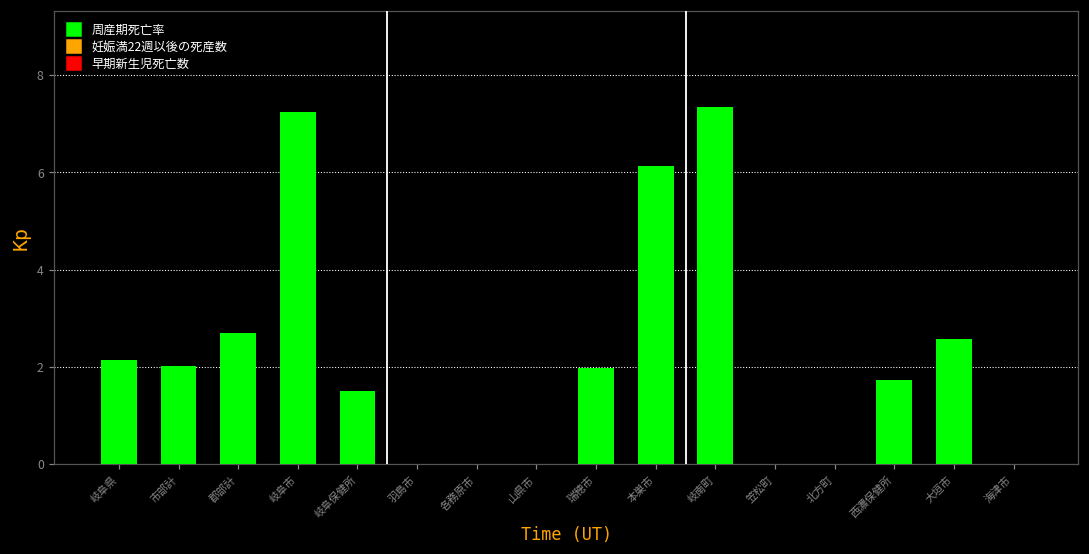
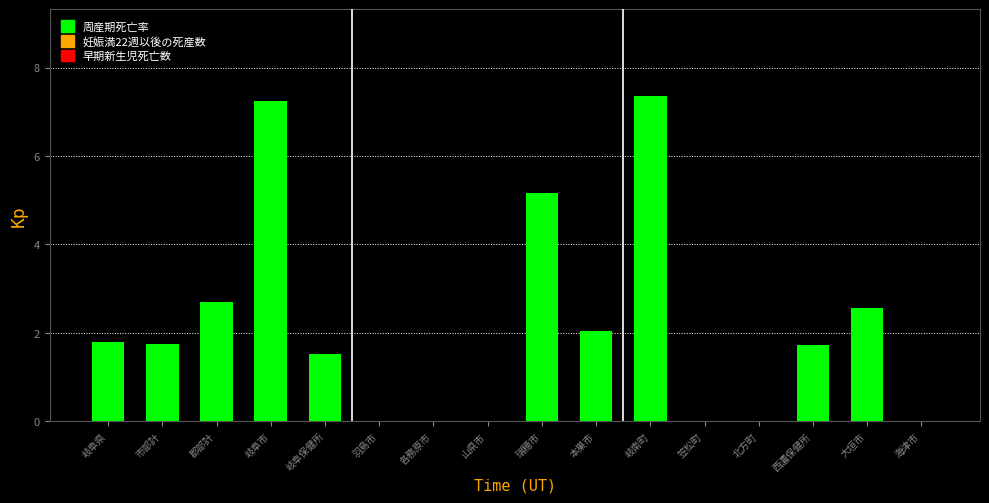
岐阜県: 2.1 -> 1.8
市部計: 2.0 -> 1.7
瑞穂市: 2.0 -> 5.2
本巣市: 6.1 -> 2.0
